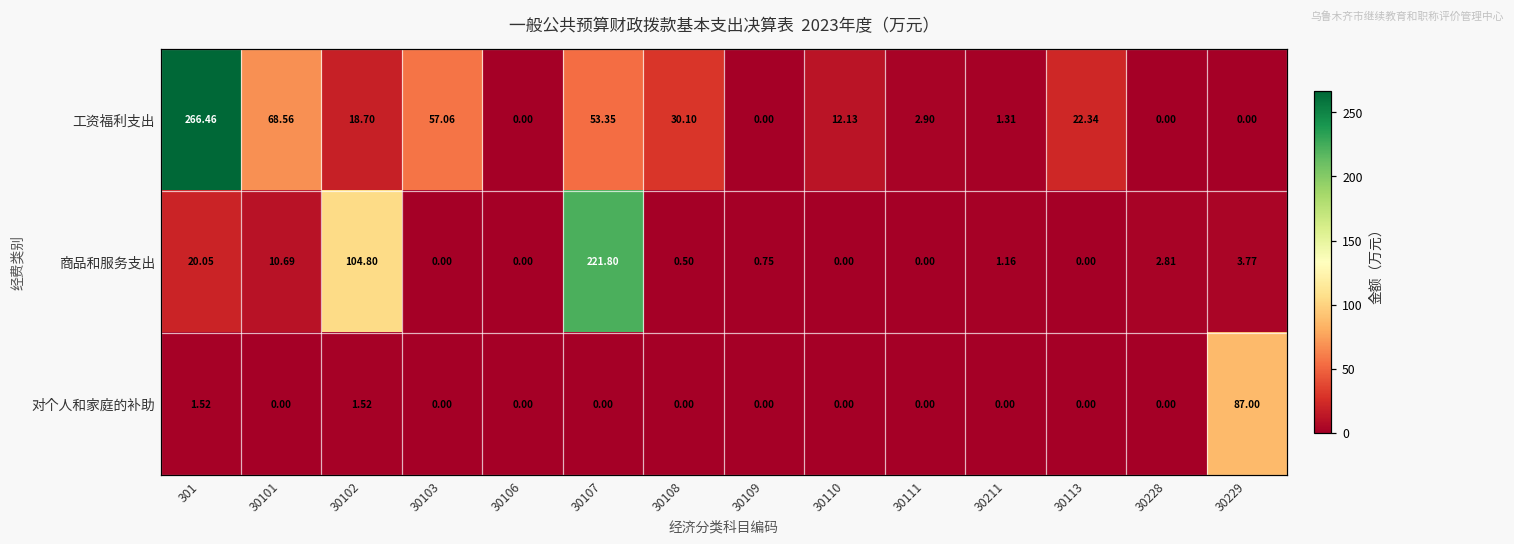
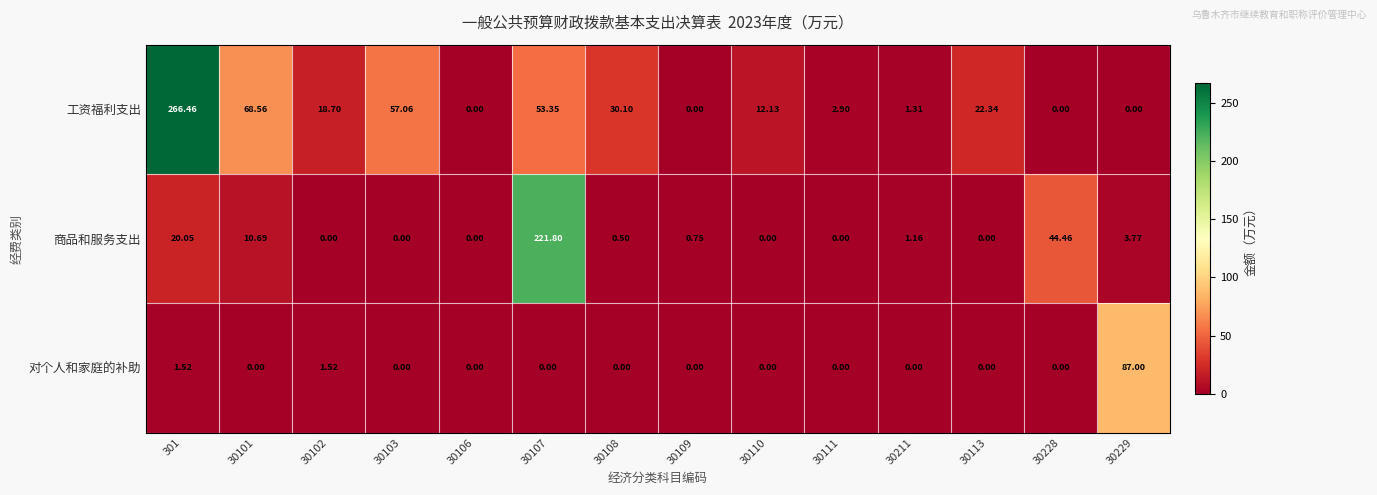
商品和服务支出, 30102: 104.80 -> 0.00
商品和服务支出, 30228: 2.81 -> 44.46
